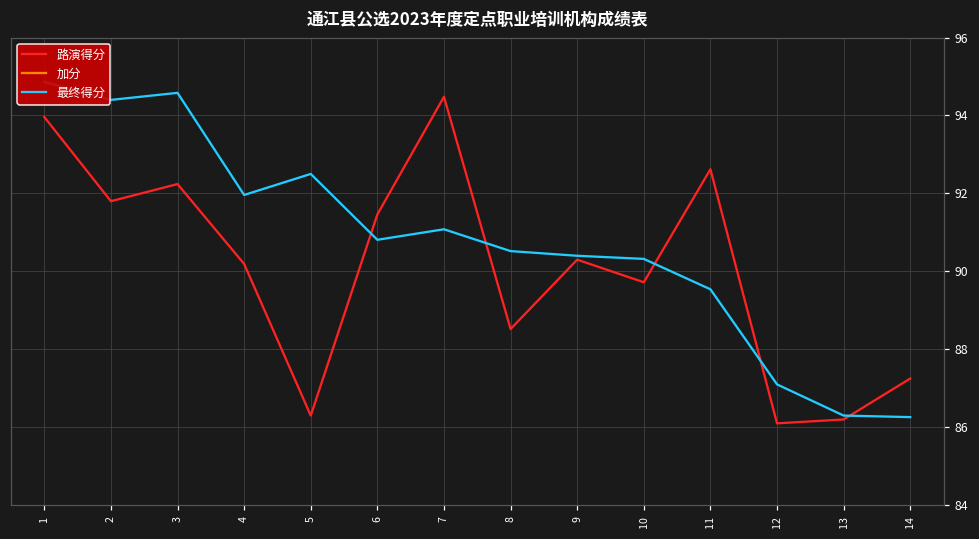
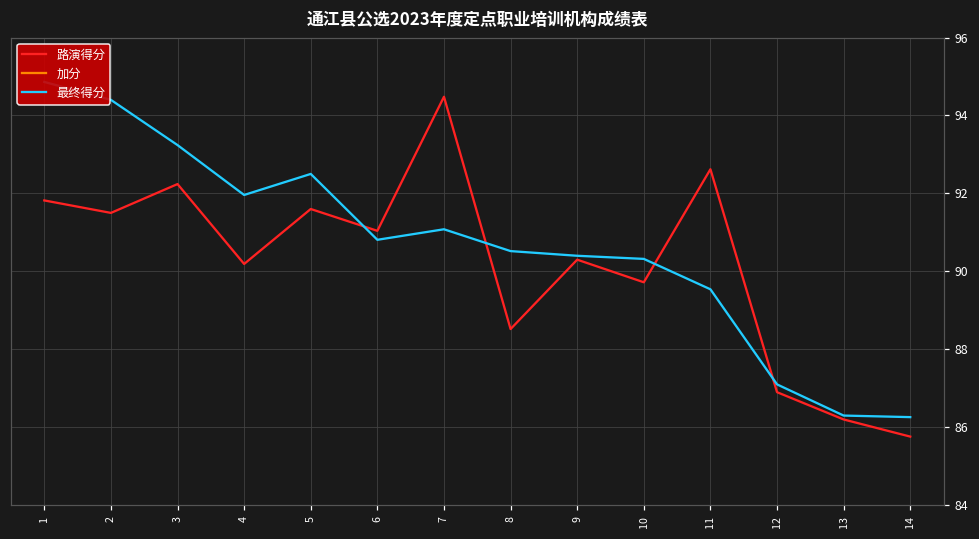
路演得分, 1: 94.0 -> 91.8
路演得分, 2: 91.8 -> 91.5
最终得分, 3: 94.6 -> 93.2
路演得分, 5: 86.3 -> 91.6
路演得分, 6: 91.5 -> 91.0
路演得分, 12: 86.1 -> 86.9
路演得分, 14: 87.3 -> 85.8
